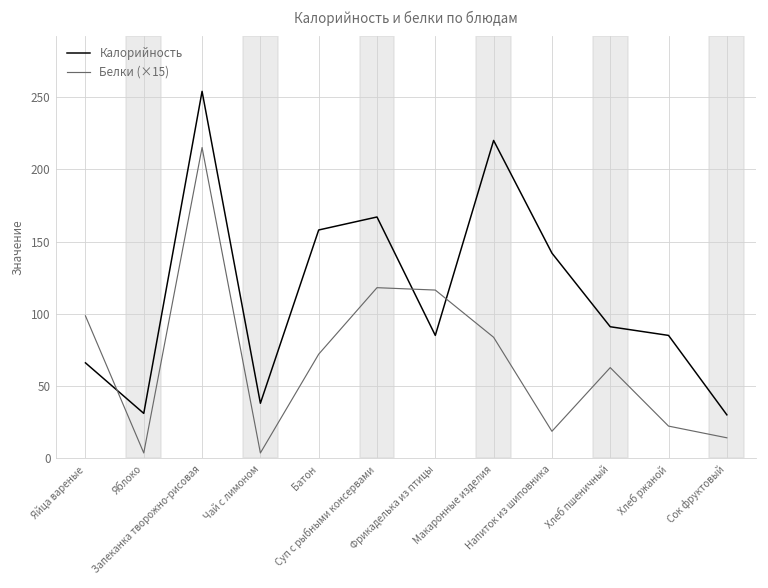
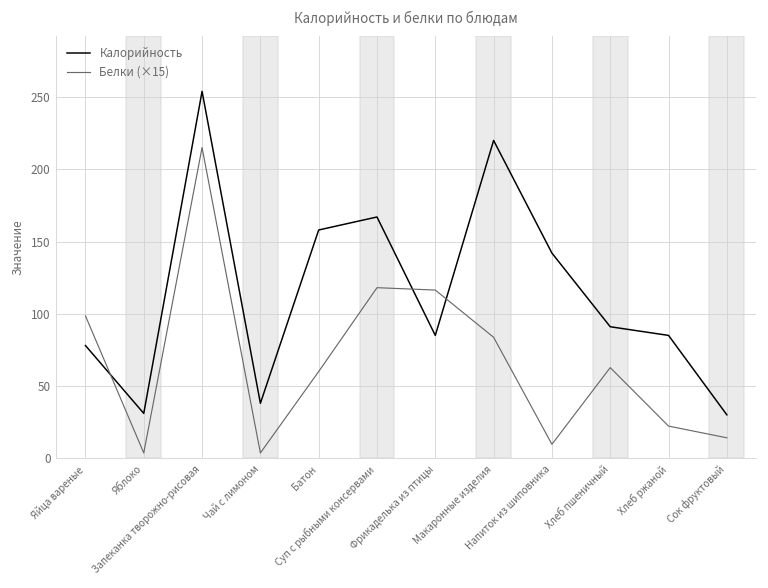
Калорийность, Яйца вареные: 66 -> 78
Белки (×15), Батон: 72 -> 60
Белки (×15), Напиток из шиповника: 19 -> 10
